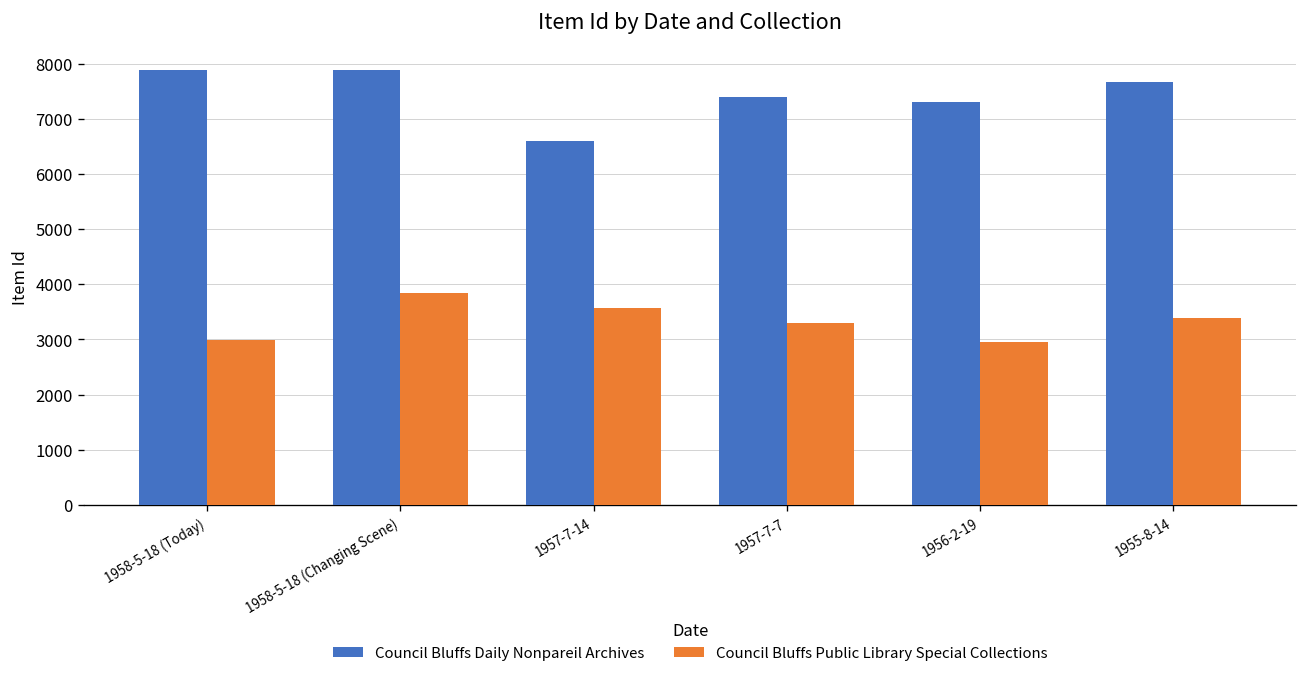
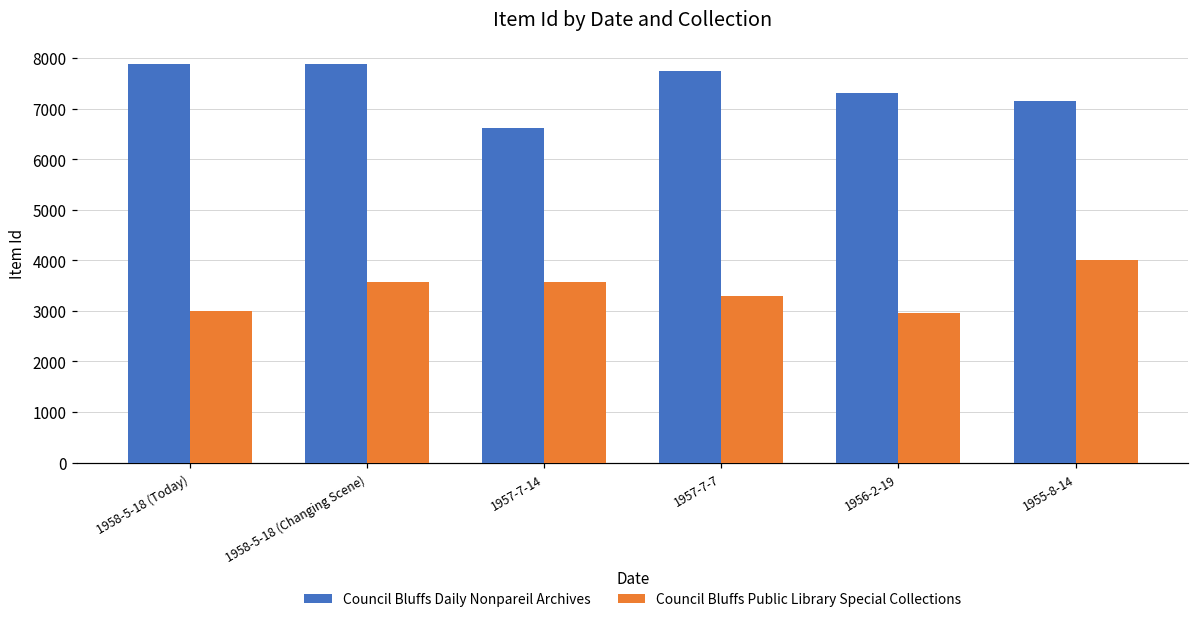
Council Bluffs Public Library Special Collections, 1958-5-18 (Changing Scene): 3800 -> 3600
Council Bluffs Daily Nonpareil Archives, 1957-7-7: 7400 -> 7700
Council Bluffs Daily Nonpareil Archives, 1955-8-14: 7700 -> 7100
Council Bluffs Public Library Special Collections, 1955-8-14: 3400 -> 4000
